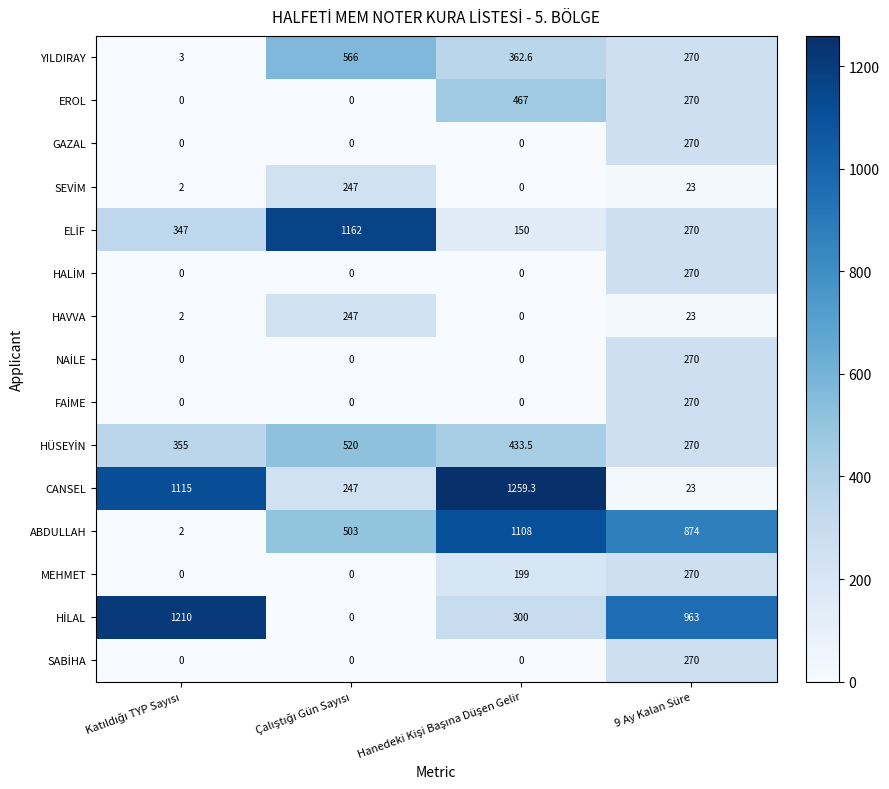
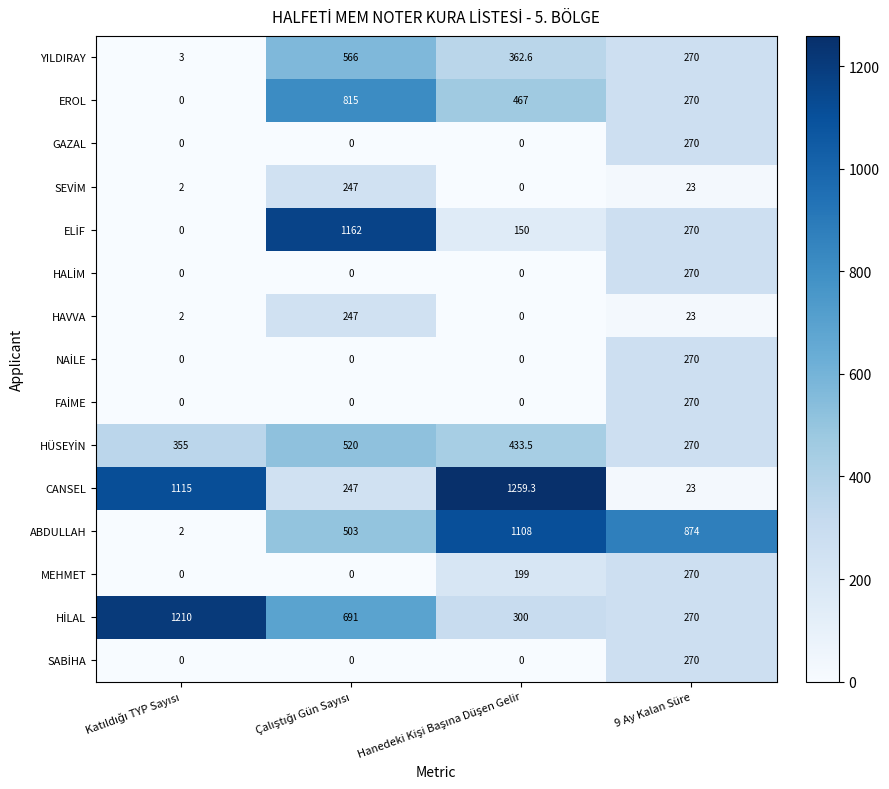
EROL, Çalıştığı Gün Sayısı: 0 -> 815
ELİF, Katıldığı TYP Sayısı: 347 -> 0
HİLAL, Çalıştığı Gün Sayısı: 0 -> 691
HİLAL, 9 Ay Kalan Süre: 963 -> 270
